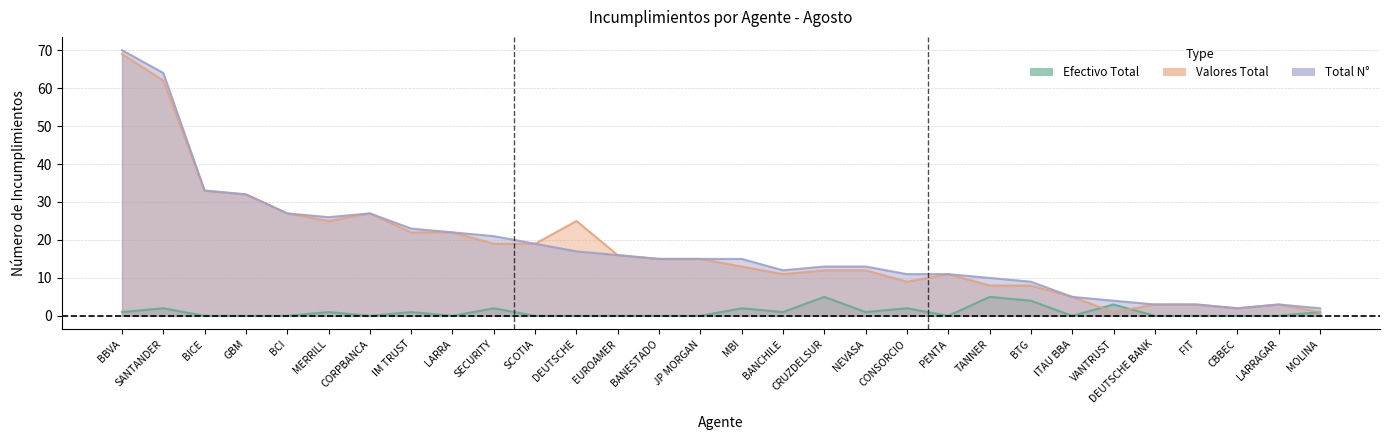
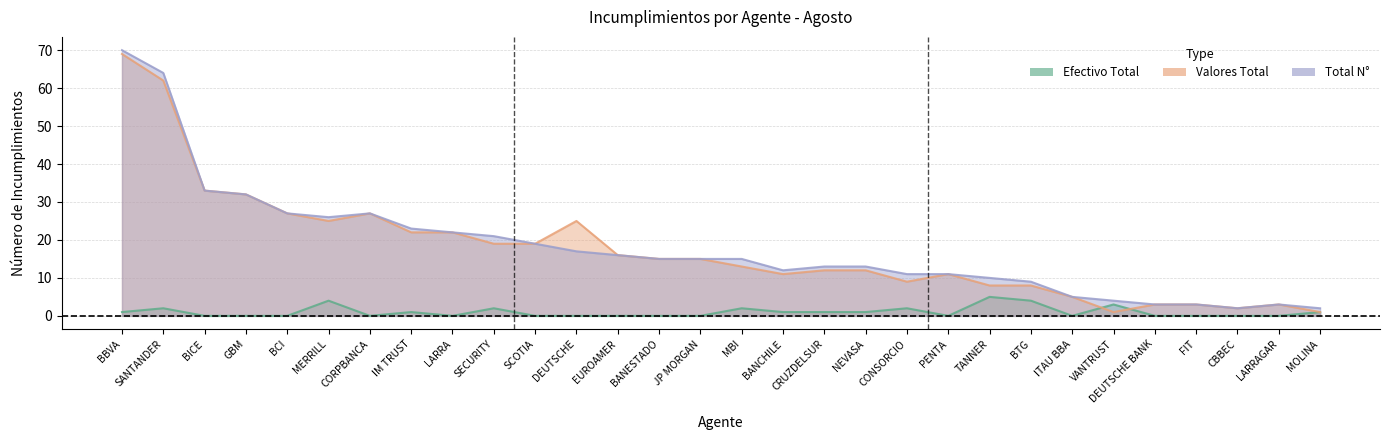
Efectivo Total, MERRILL: 1 -> 4
Efectivo Total, CRUZDELSUR: 5 -> 1
